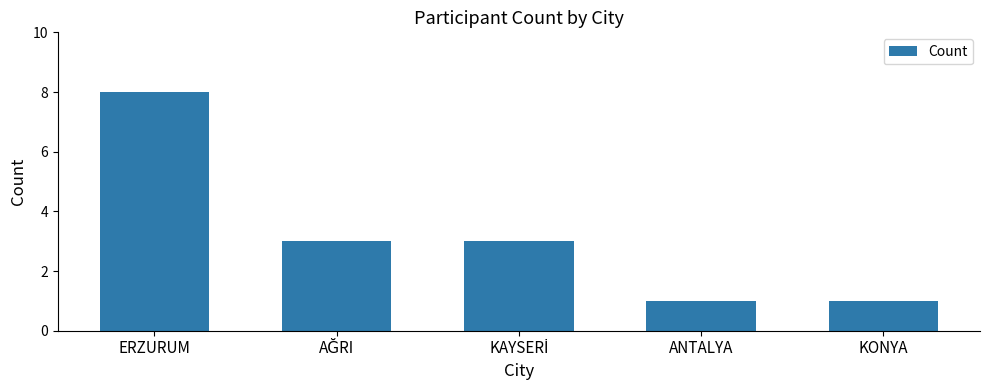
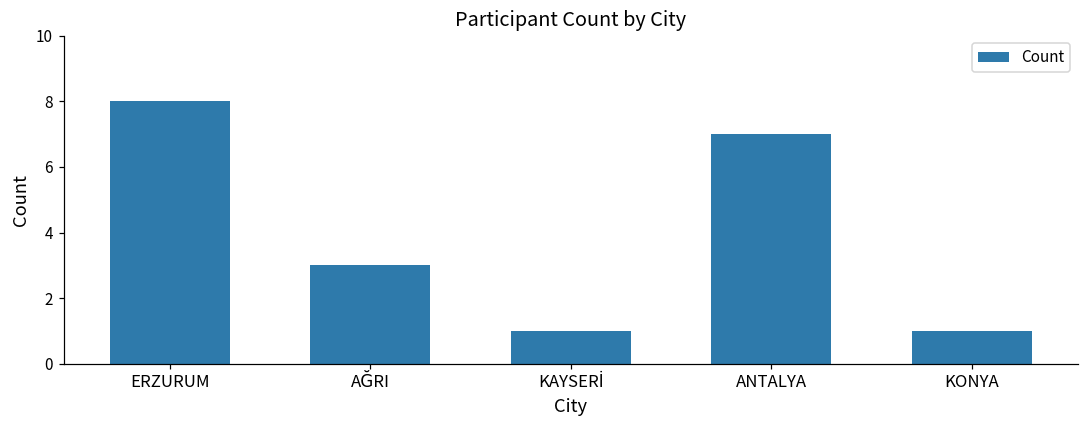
KAYSERİ: 3 -> 1
ANTALYA: 1 -> 7
